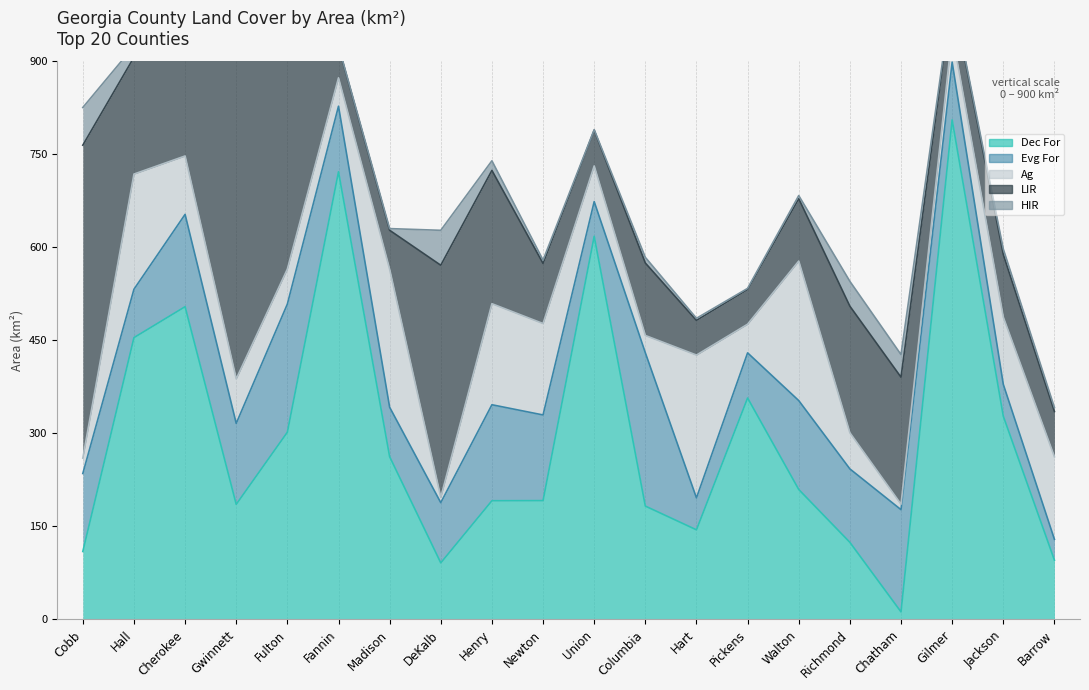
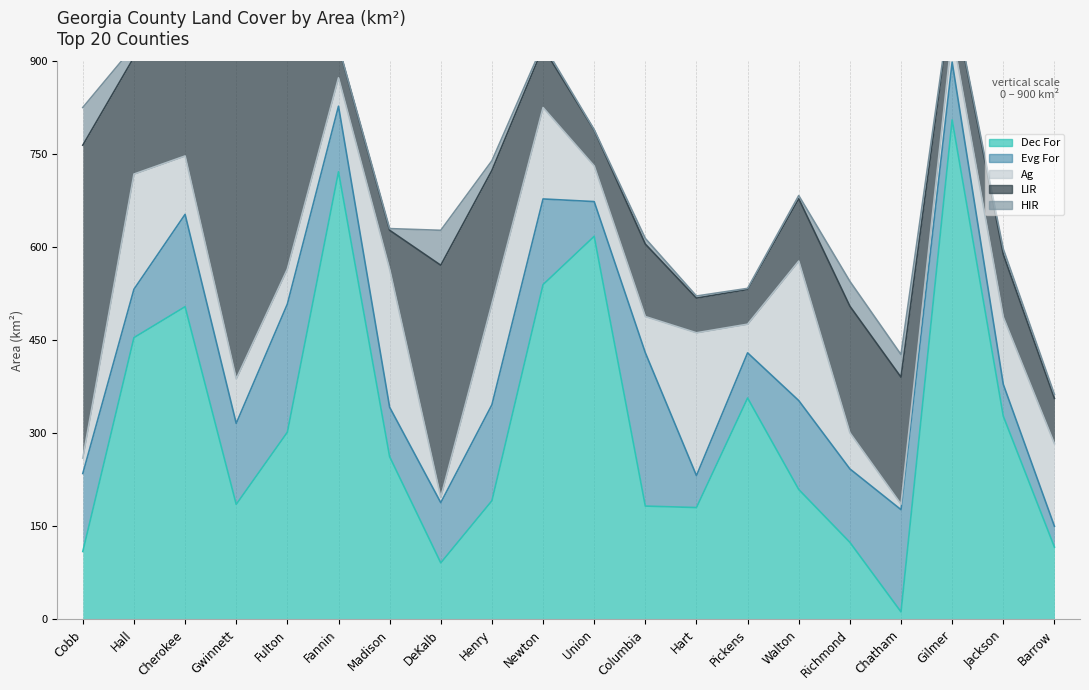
Dec For, Newton: 190 -> 540
Ag, Columbia: 30 -> 60
Dec For, Hart: 140 -> 180
Dec For, Barrow: 100 -> 120
